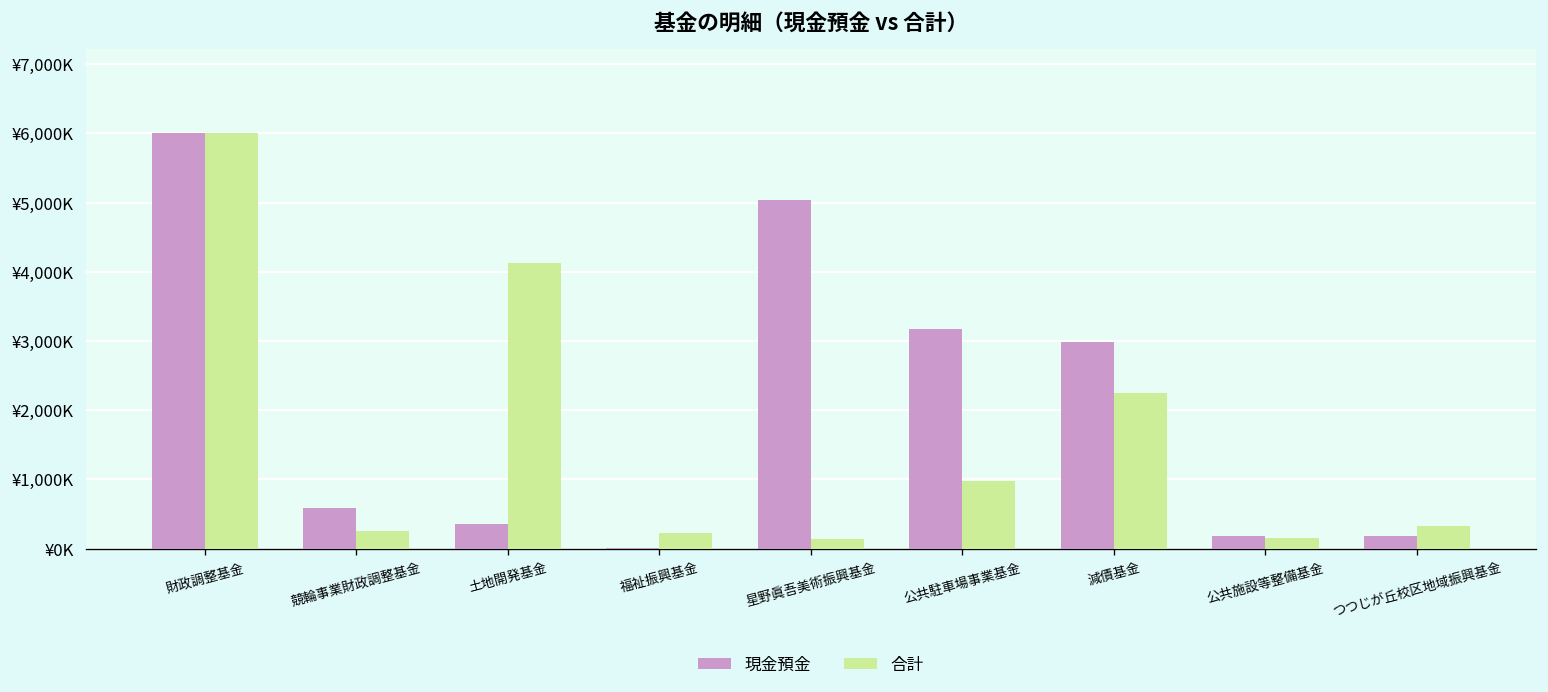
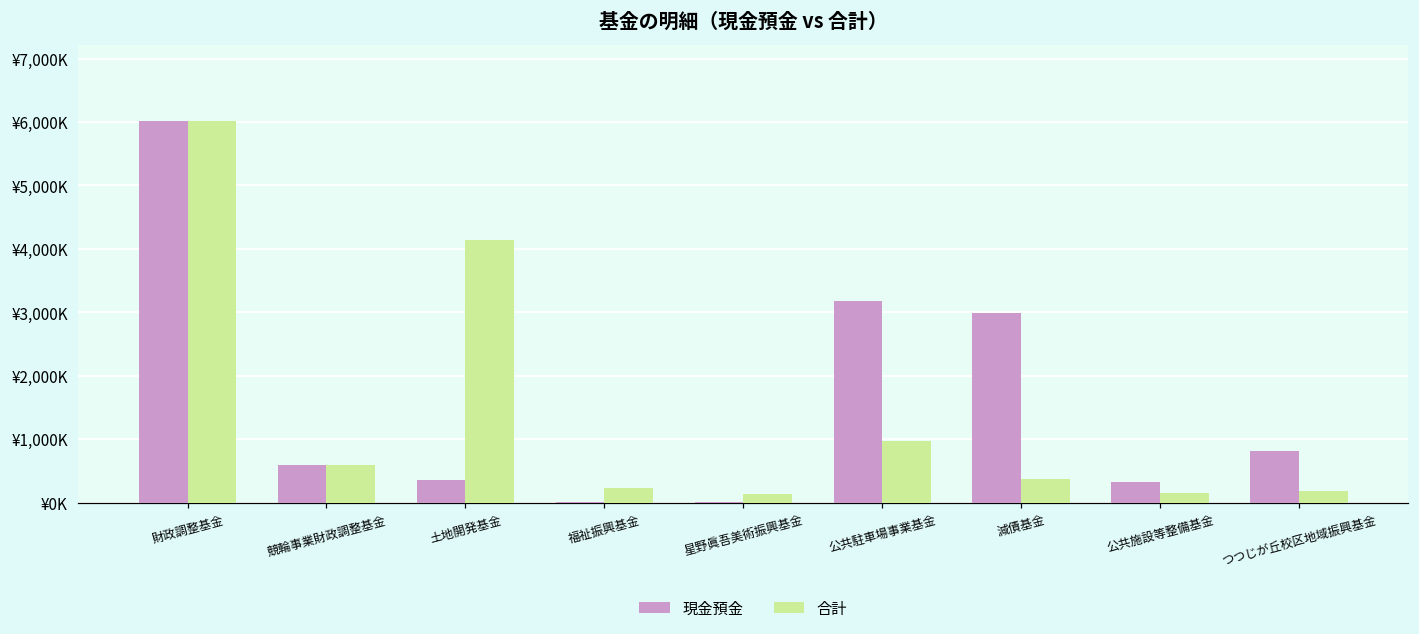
合計, 競輪事業財政調整基金: ¥300,000 -> ¥600,000
現金預金, 星野眞吾美術振興基金: ¥5,000,000 -> ¥0
合計, 減債基金: ¥2,200,000 -> ¥400,000
現金預金, 公共施設等整備基金: ¥200,000 -> ¥300,000
現金預金, つつじが丘校区地域振興基金: ¥200,000 -> ¥800,000
合計, つつじが丘校区地域振興基金: ¥300,000 -> ¥200,000
